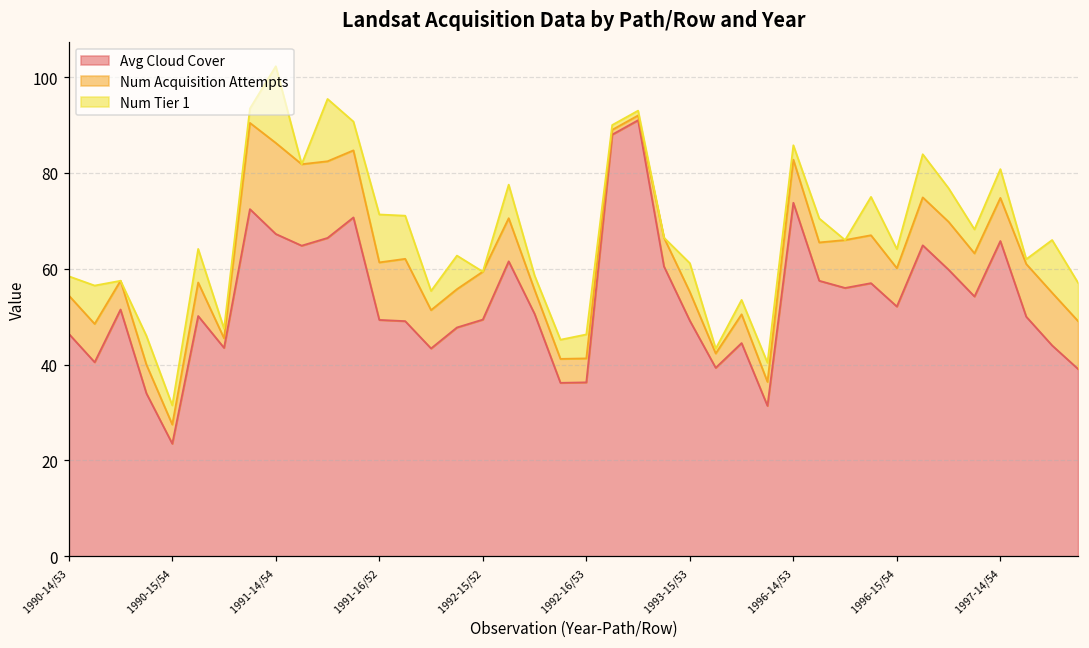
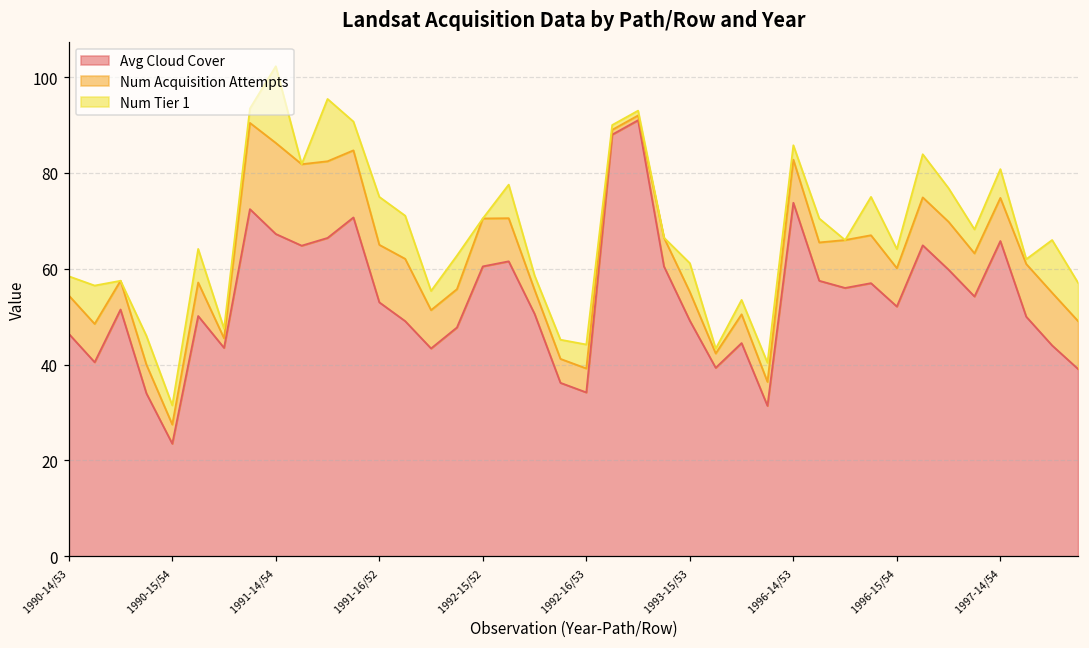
Avg Cloud Cover, 1991-16/52: 49 -> 53
Avg Cloud Cover, 1992-15/52: 49 -> 61
Avg Cloud Cover, 1992-16/53: 36 -> 34
